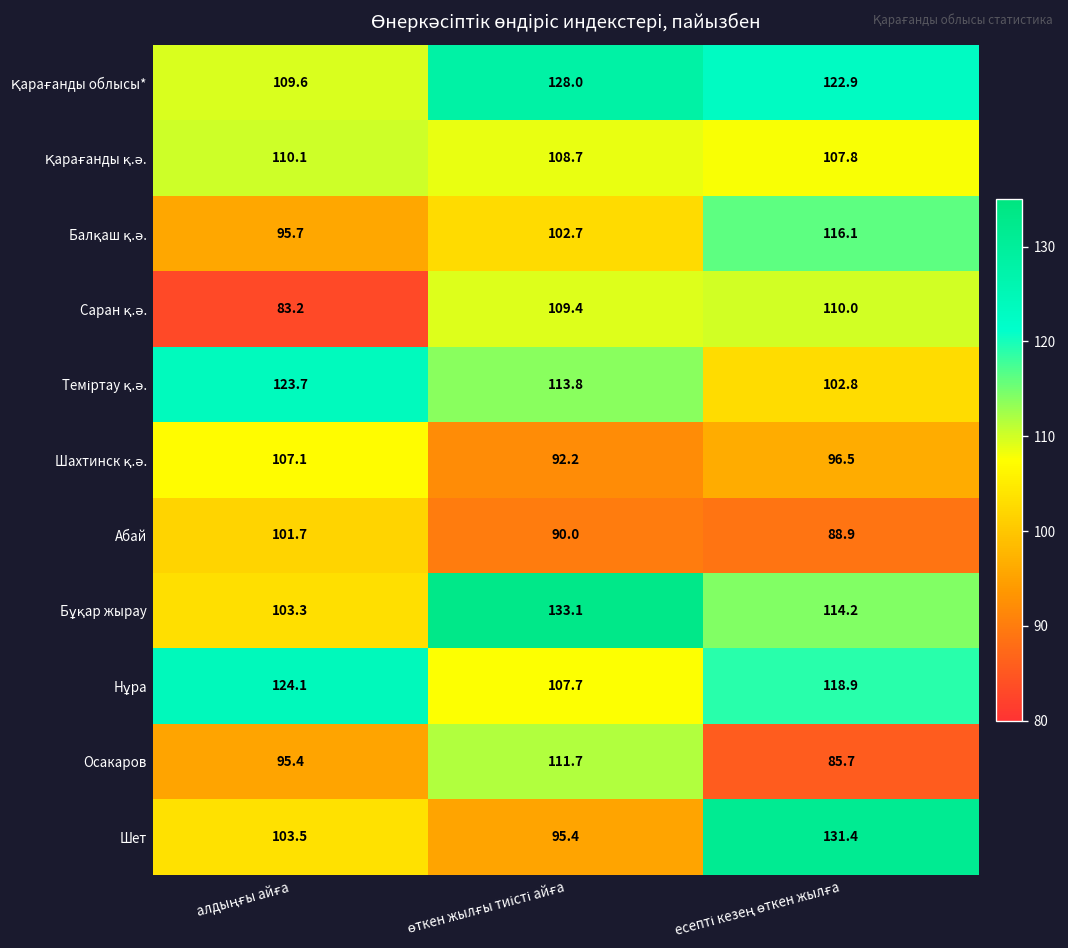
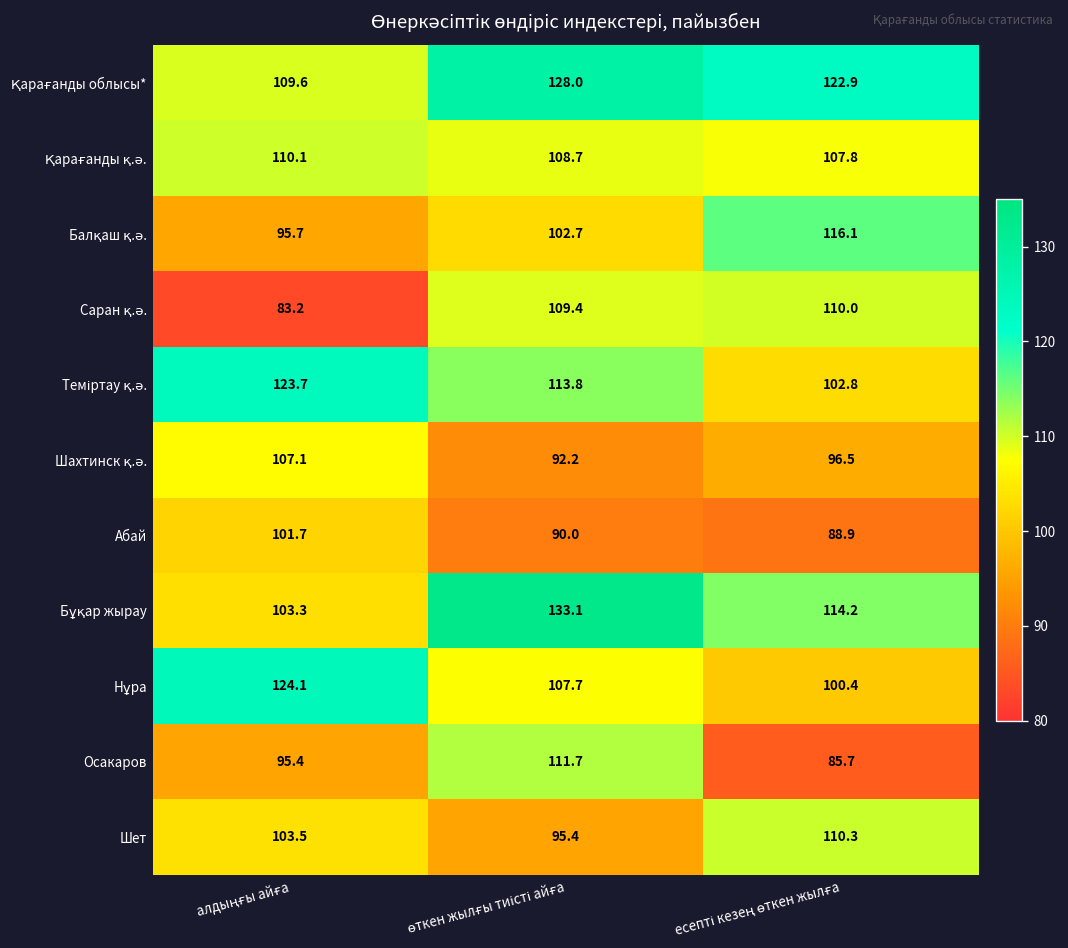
Нұра, есепті кезең өткен жылға: 118.9 -> 100.4
Шет, есепті кезең өткен жылға: 131.4 -> 110.3
